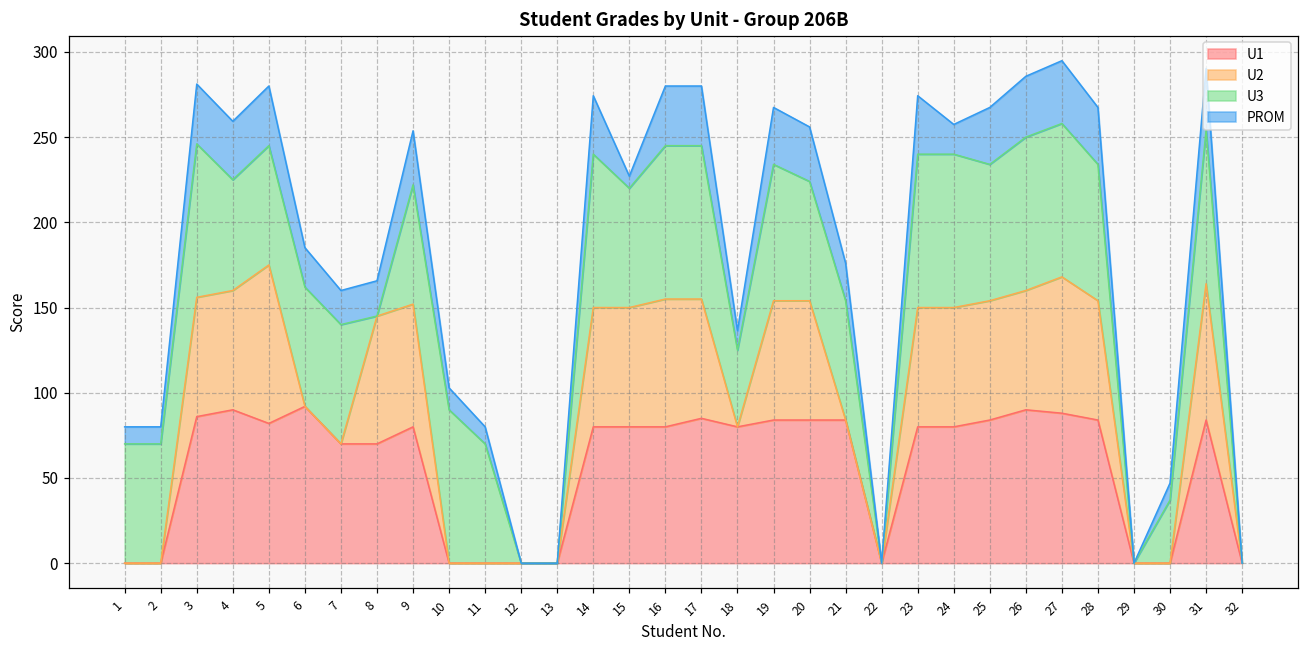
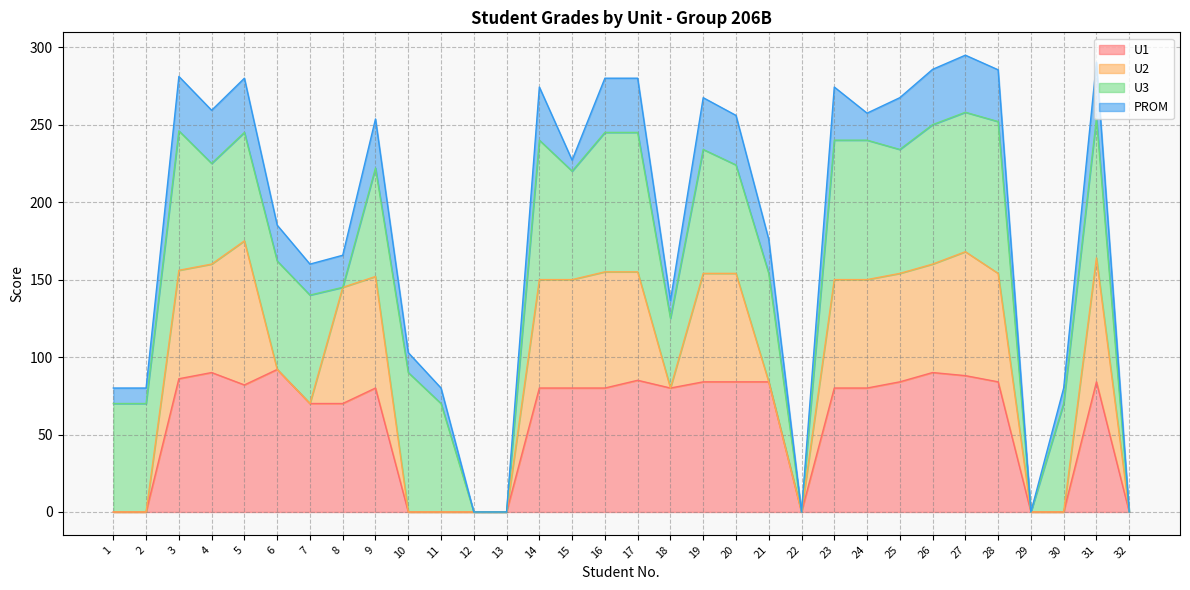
U3, 28: 80 -> 98
U3, 30: 37 -> 70
